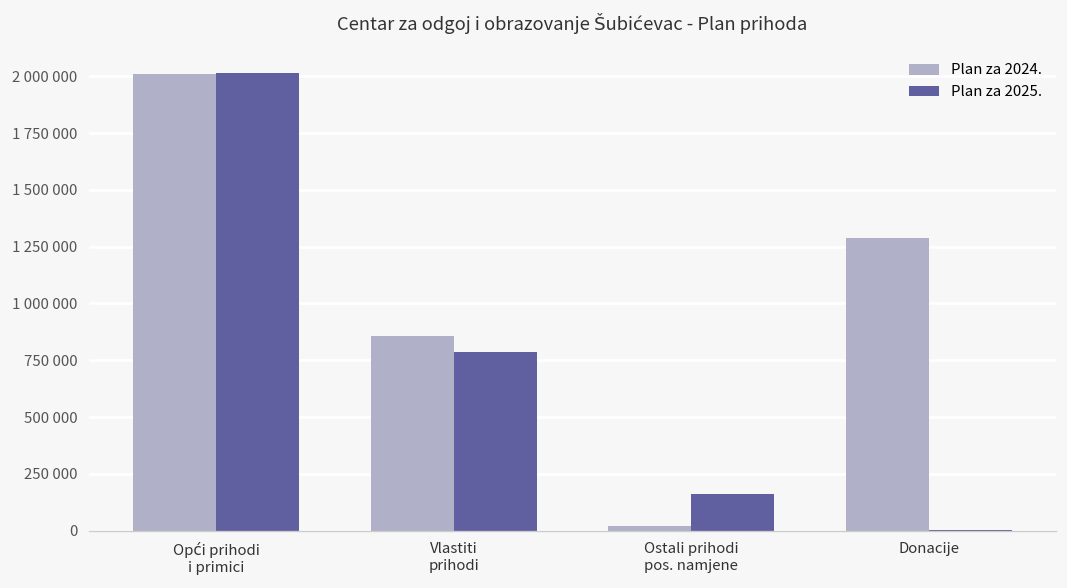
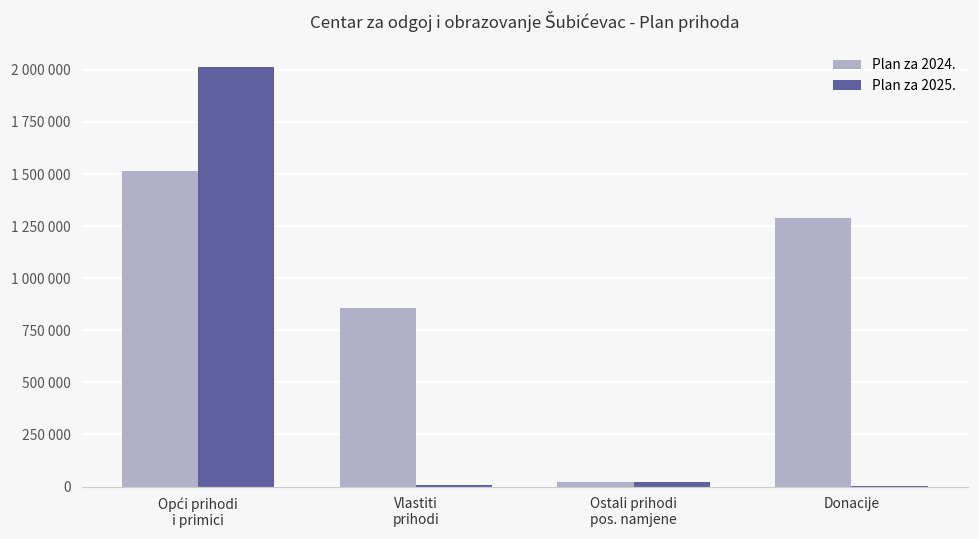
Plan za 2024., Opći prihodi i primici: 2010000 -> 1510000
Plan za 2025., Vlastiti prihodi: 790000 -> 10000
Plan za 2025., Ostali prihodi pos. namjene: 160000 -> 20000
